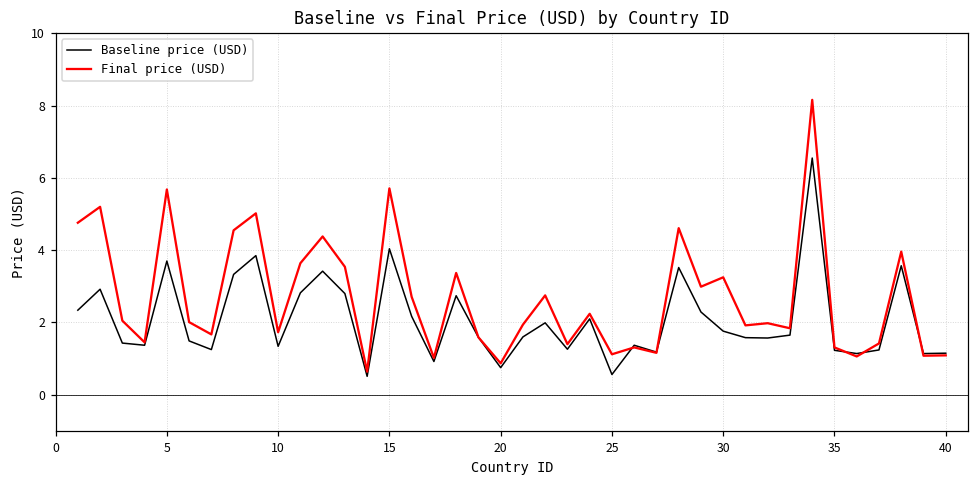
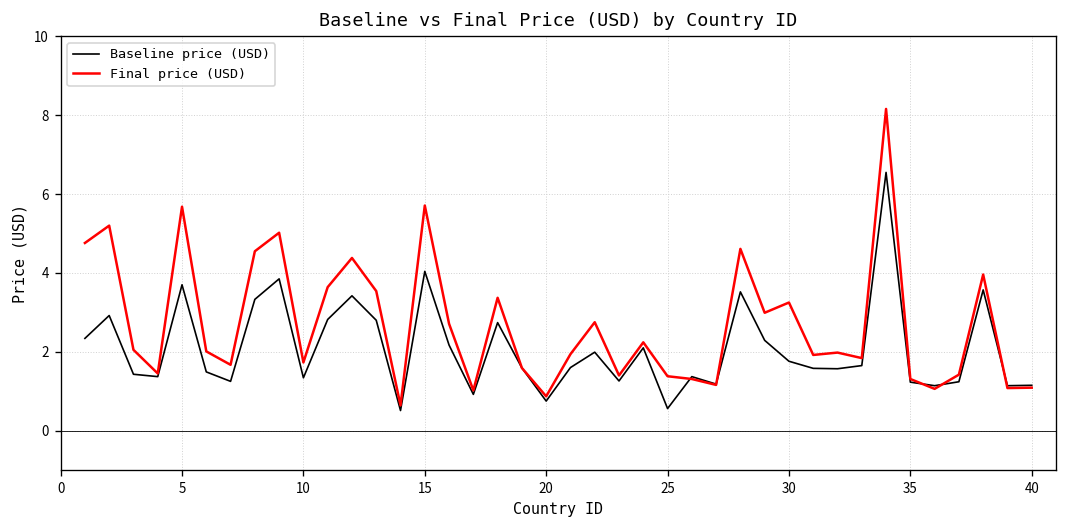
Final price (USD), 25: 1.1 -> 1.4
